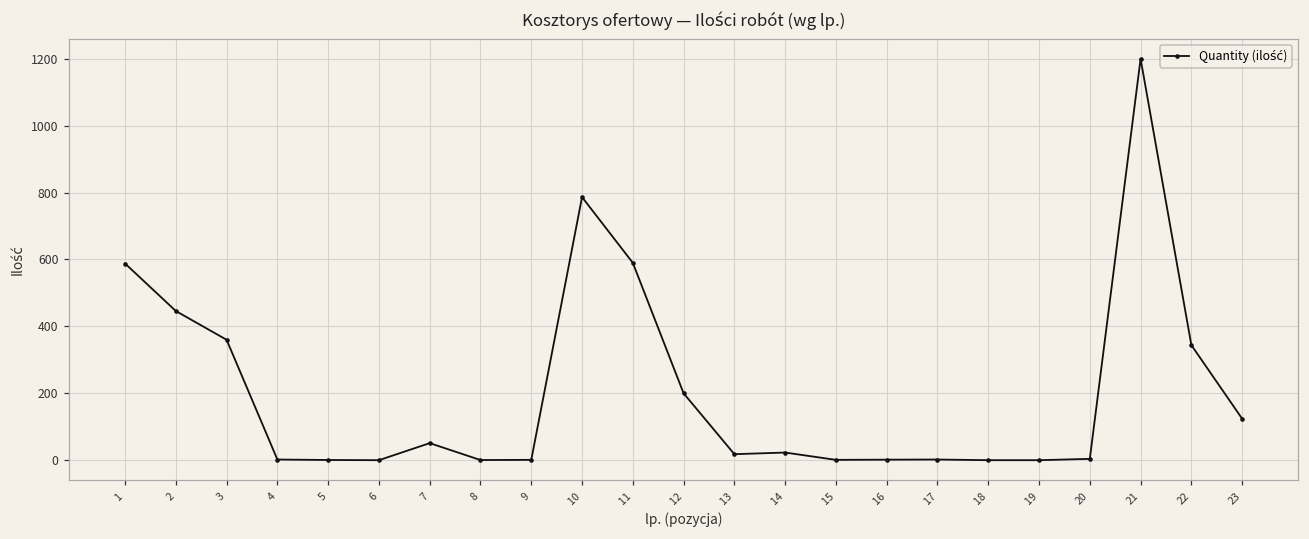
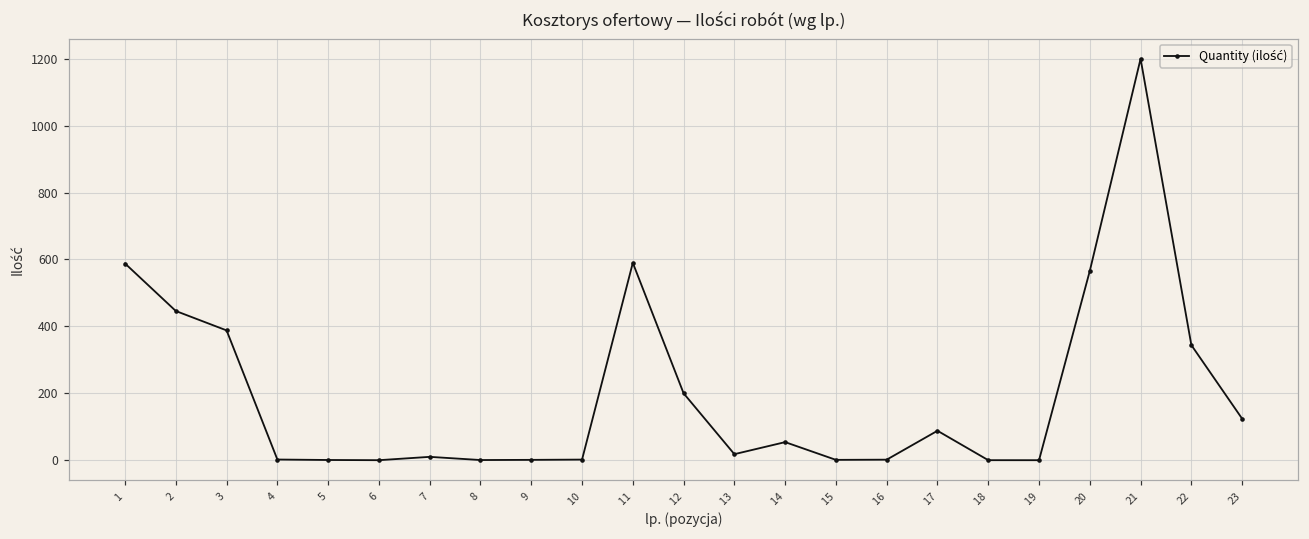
3: 360 -> 390
7: 50 -> 10
10: 790 -> 0
14: 20 -> 50
17: 0 -> 90
20: 0 -> 570
